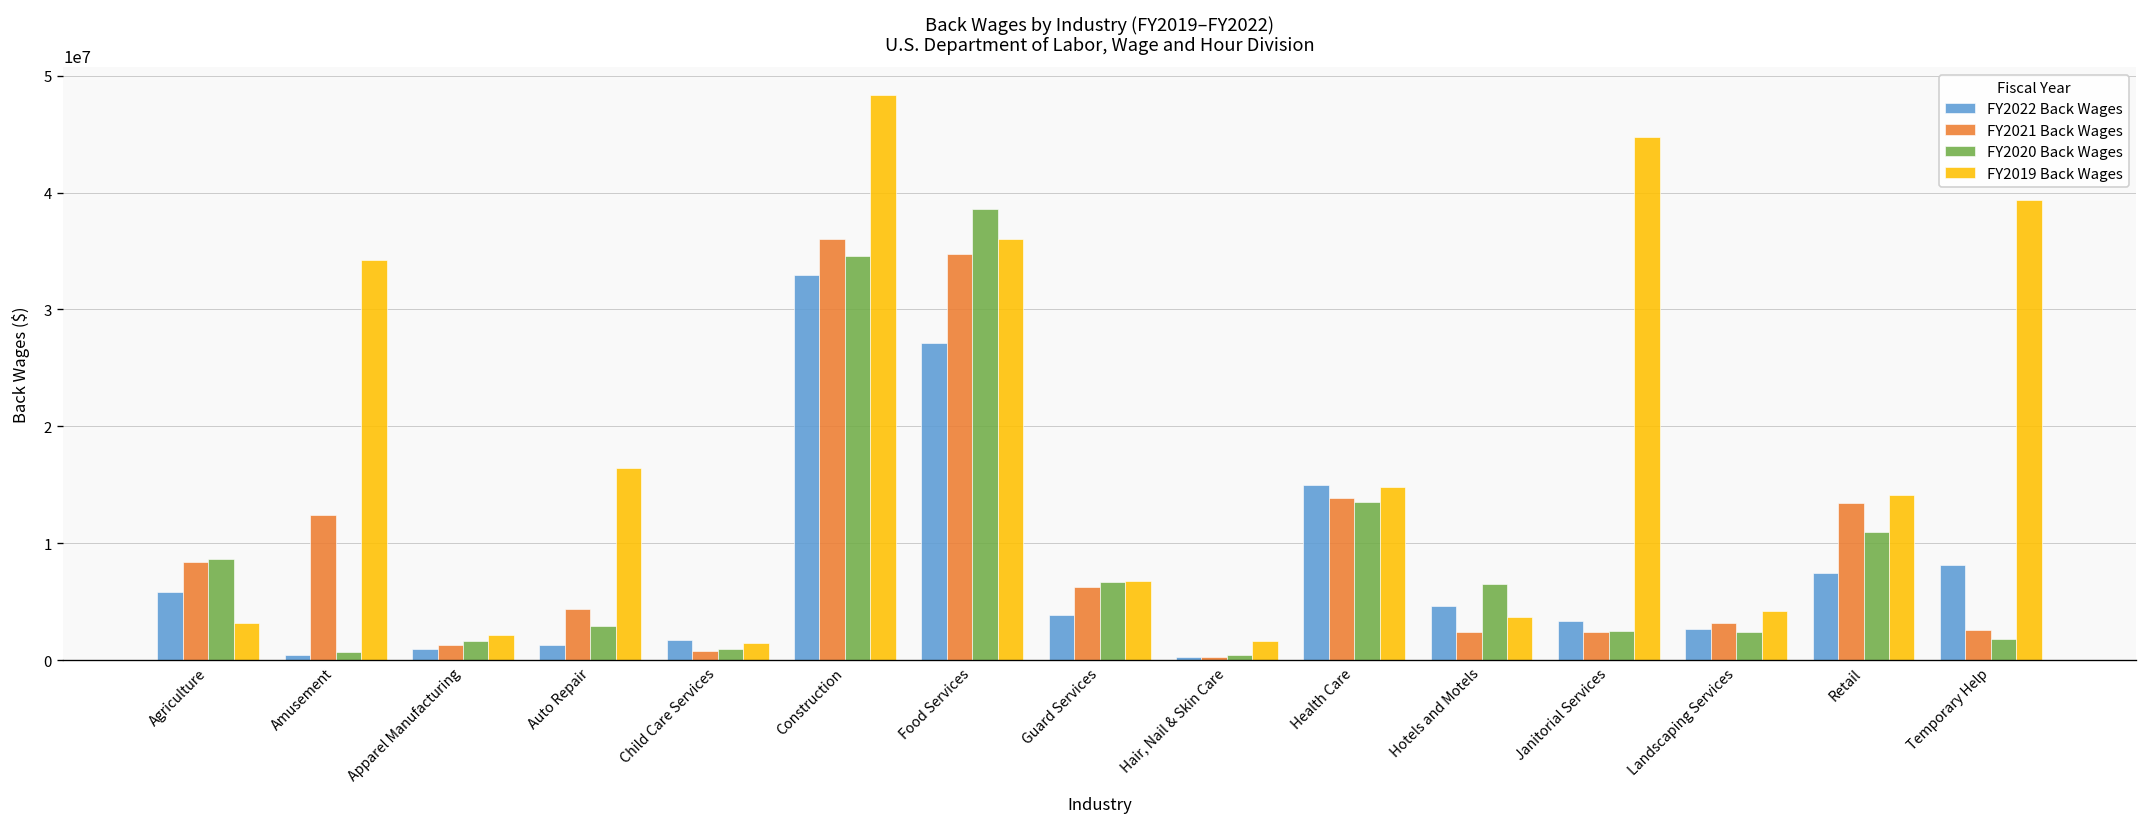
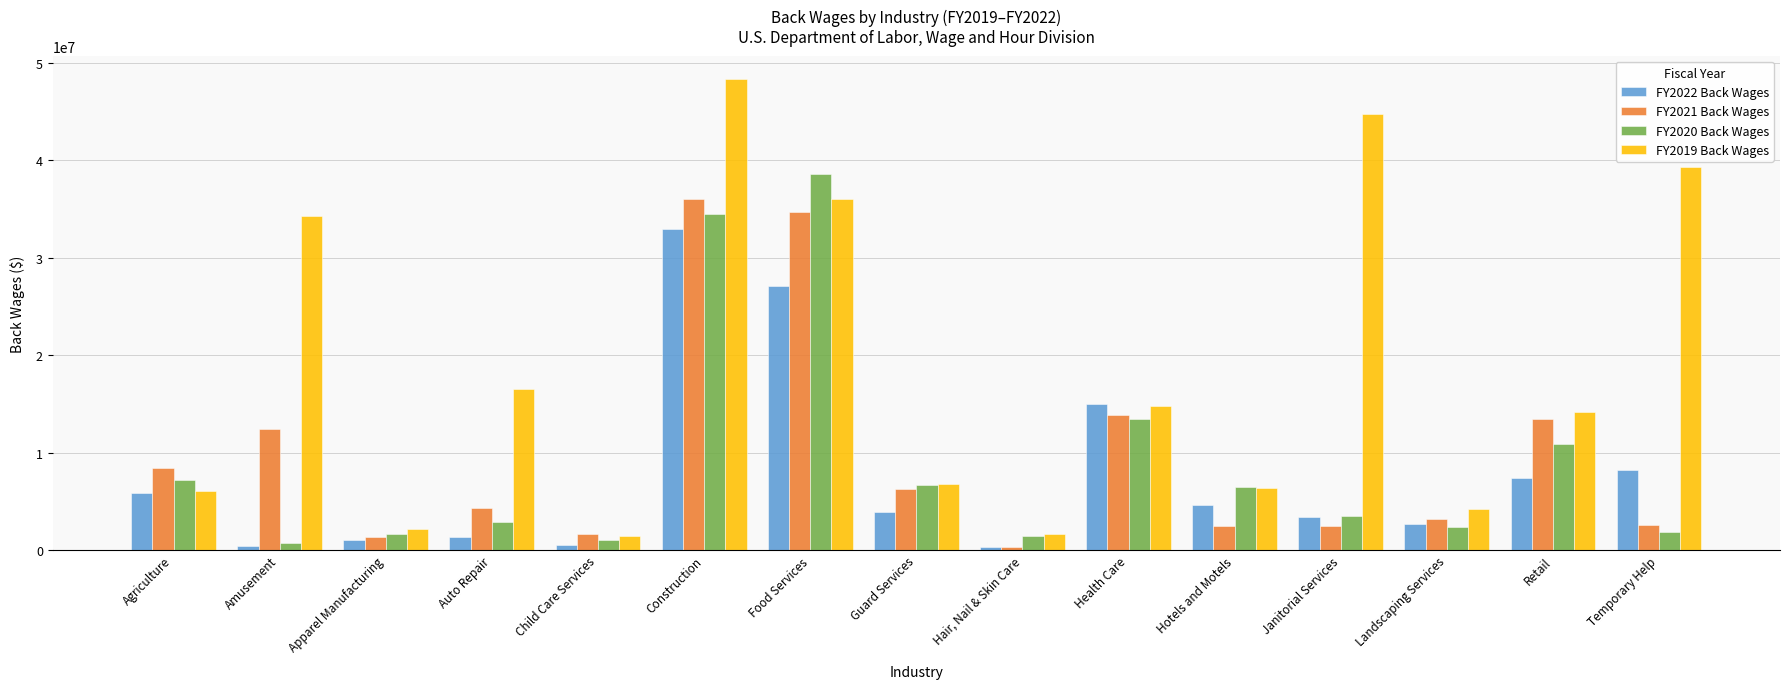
FY2020 Back Wages, Agriculture: 9000000 -> 7000000
FY2019 Back Wages, Agriculture: 3000000 -> 6000000
FY2022 Back Wages, Child Care Services: 2000000 -> 1000000
FY2021 Back Wages, Child Care Services: 1000000 -> 2000000
FY2020 Back Wages, Hair, Nail & Skin Care: 0 -> 1000000
FY2019 Back Wages, Hotels and Motels: 4000000 -> 6000000
FY2020 Back Wages, Janitorial Services: 3000000 -> 4000000
